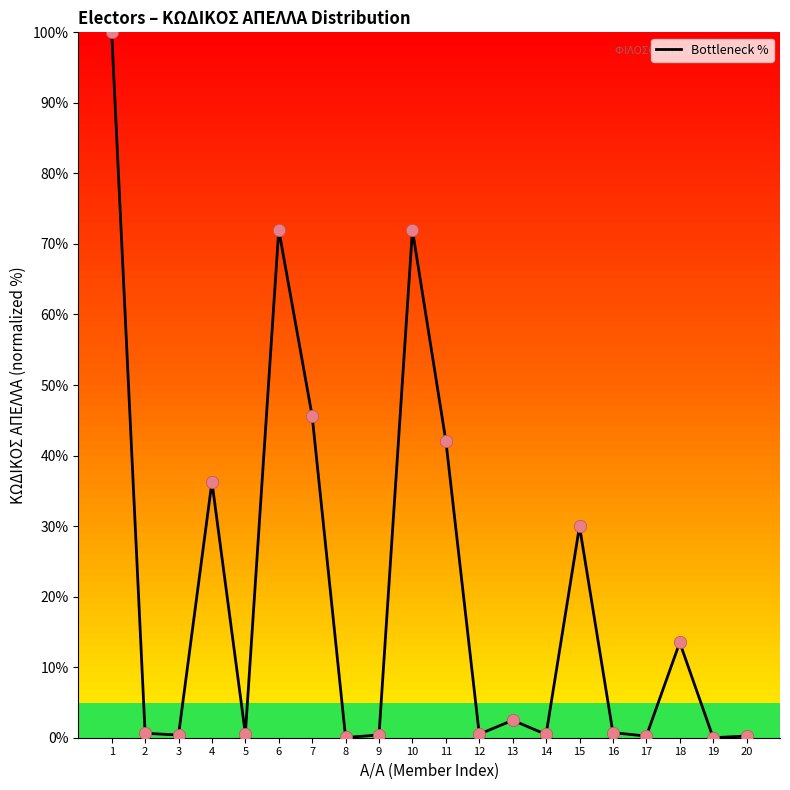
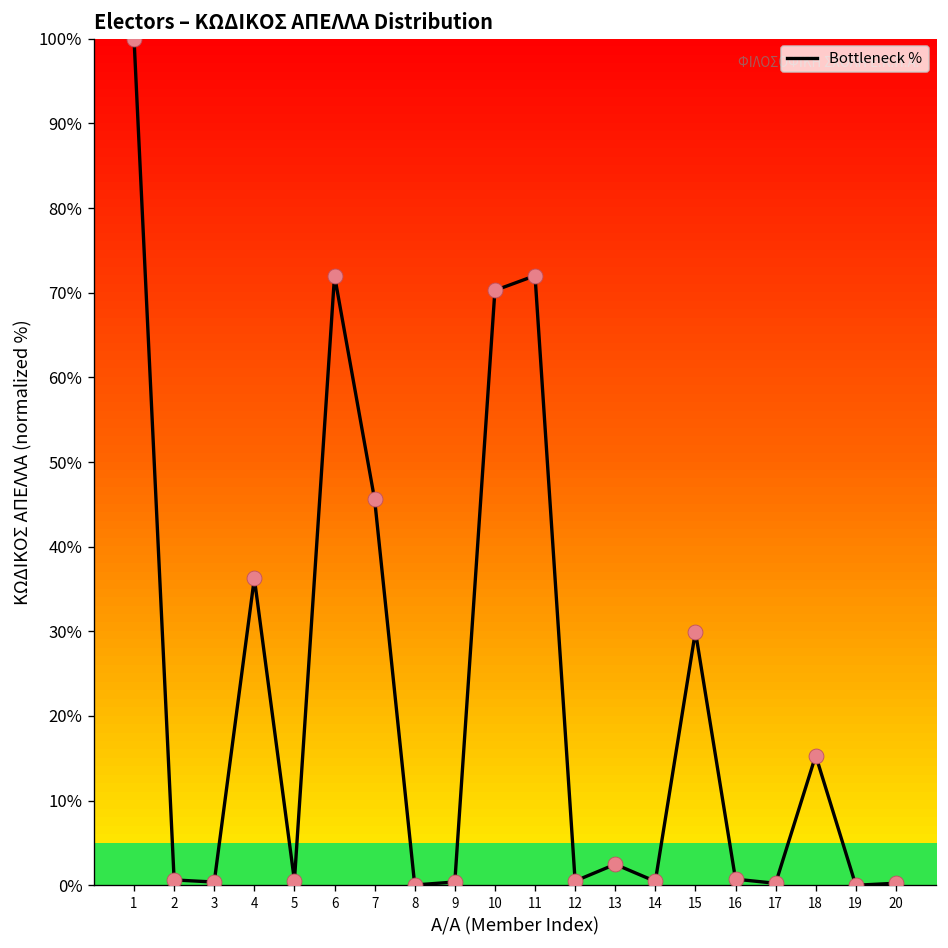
10: 72% -> 70%
11: 42% -> 72%
18: 14% -> 15%
